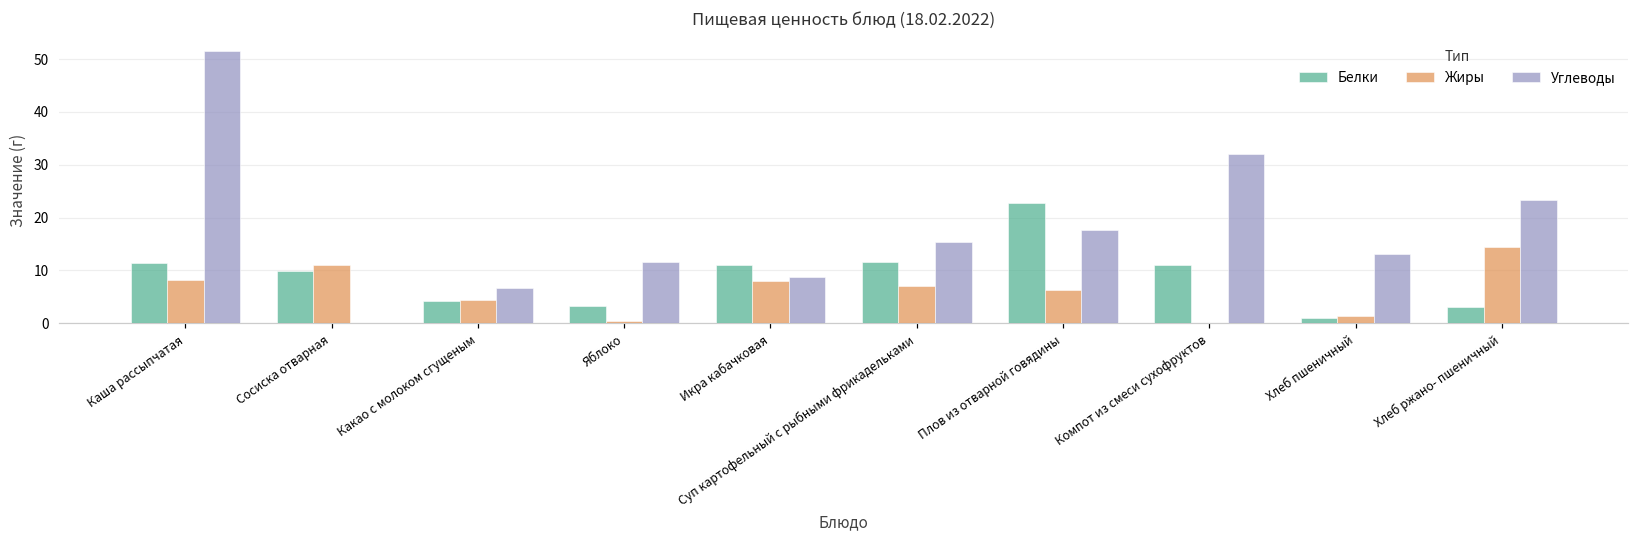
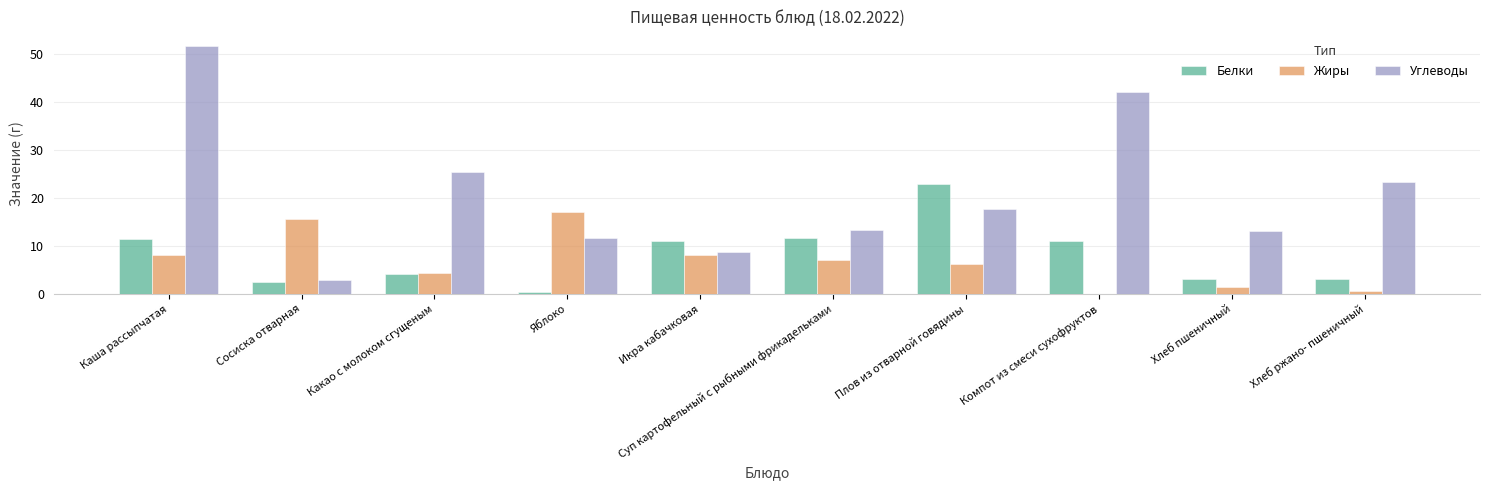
Белки, Сосиска отварная: 10 -> 3
Жиры, Сосиска отварная: 11 -> 16
Углеводы, Сосиска отварная: 0 -> 3
Углеводы, Какао с молоком сгущеным: 7 -> 25
Белки, Яблоко: 3 -> 0
Жиры, Яблоко: 0 -> 17
Углеводы, Суп картофельный с рыбными фрикадельками: 15 -> 13
Углеводы, Компот из смеси сухофруктов: 32 -> 42
Белки, Хлеб пшеничный: 1 -> 3
Жиры, Хлеб ржано- пшеничный: 15 -> 1
